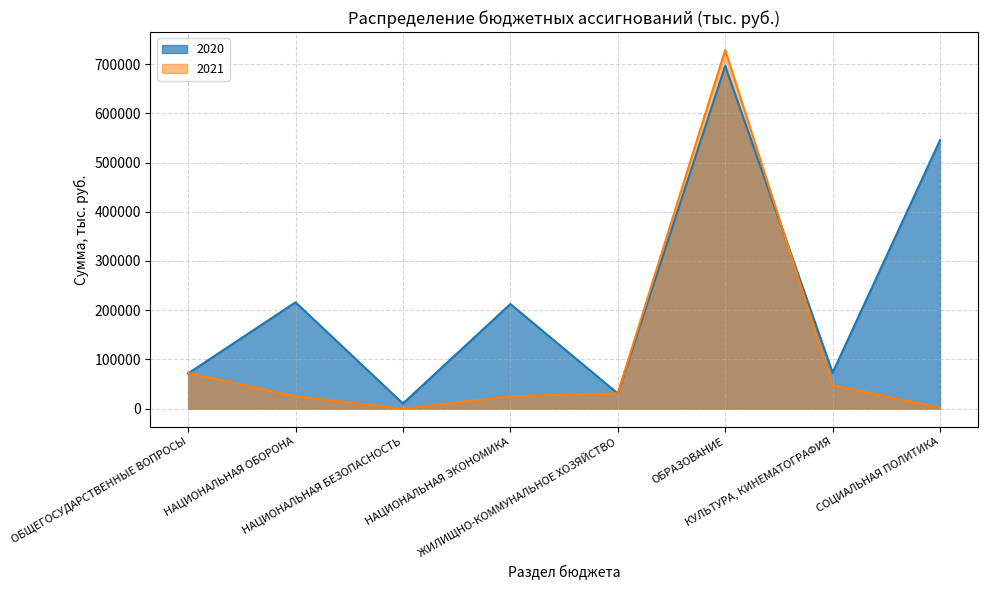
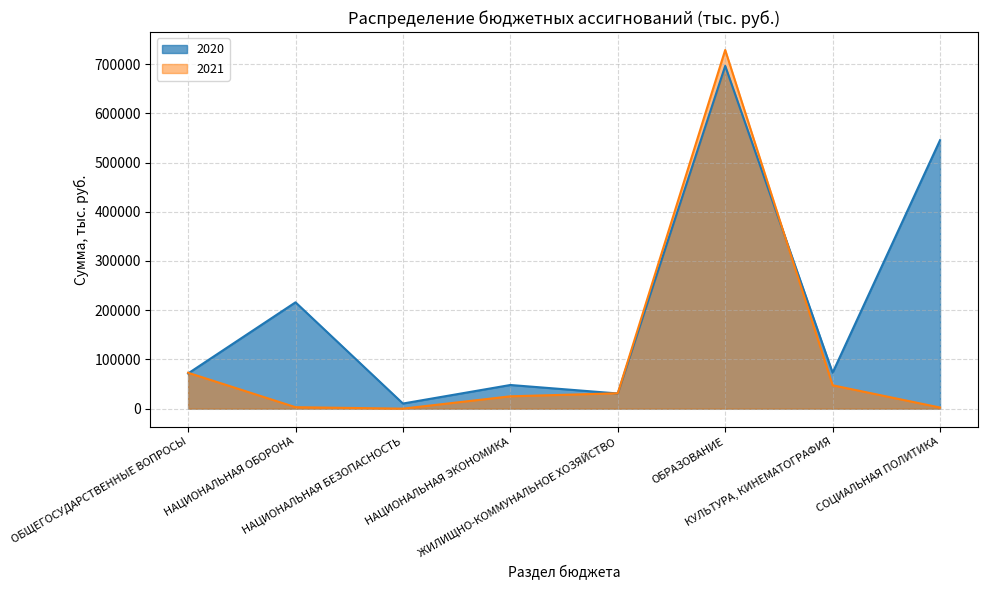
2021, НАЦИОНАЛЬНАЯ ОБОРОНА: 30000 -> 0
2020, НАЦИОНАЛЬНАЯ ЭКОНОМИКА: 210000 -> 50000
